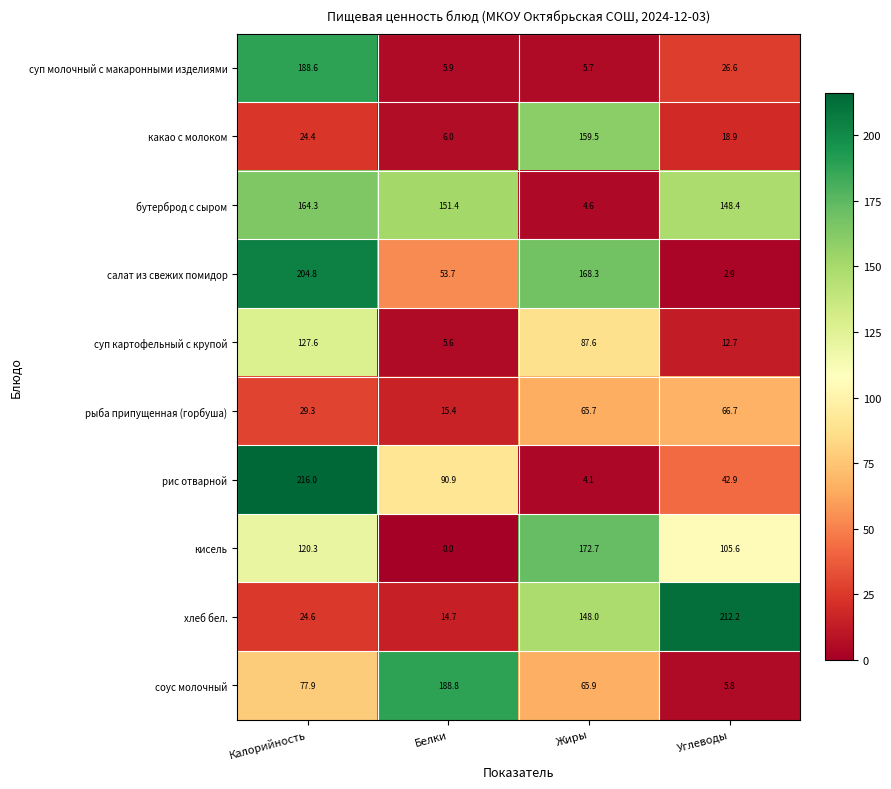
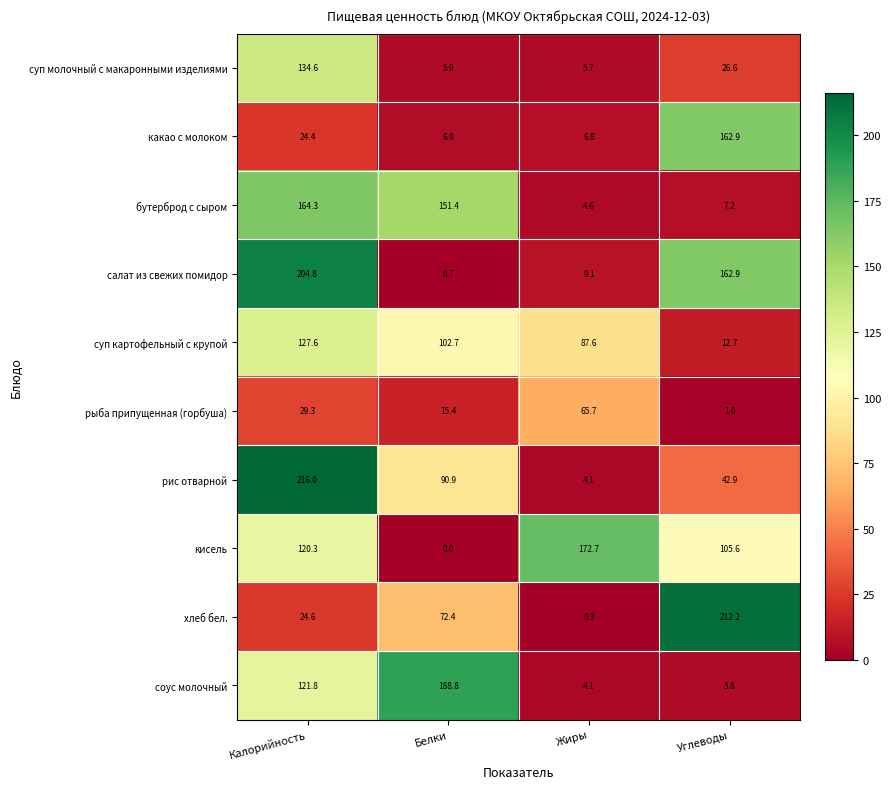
суп молочный с макаронными изделиями, Калорийность: 188.6 -> 134.6
какао с молоком, Жиры: 159.5 -> 6.8
какао с молоком, Углеводы: 18.9 -> 162.9
бутерброд с сыром, Углеводы: 148.4 -> 7.2
салат из свежих помидор, Белки: 53.7 -> 0.7
салат из свежих помидор, Жиры: 168.3 -> 9.1
салат из свежих помидор, Углеводы: 2.9 -> 162.9
суп картофельный с крупой, Белки: 5.6 -> 102.7
рыба припущенная (горбуша), Углеводы: 66.7 -> 1.0
хлеб бел., Белки: 14.7 -> 72.4
хлеб бел., Жиры: 148.0 -> 0.3
соус молочный, Калорийность: 77.9 -> 121.8
соус молочный, Жиры: 65.9 -> 4.1
